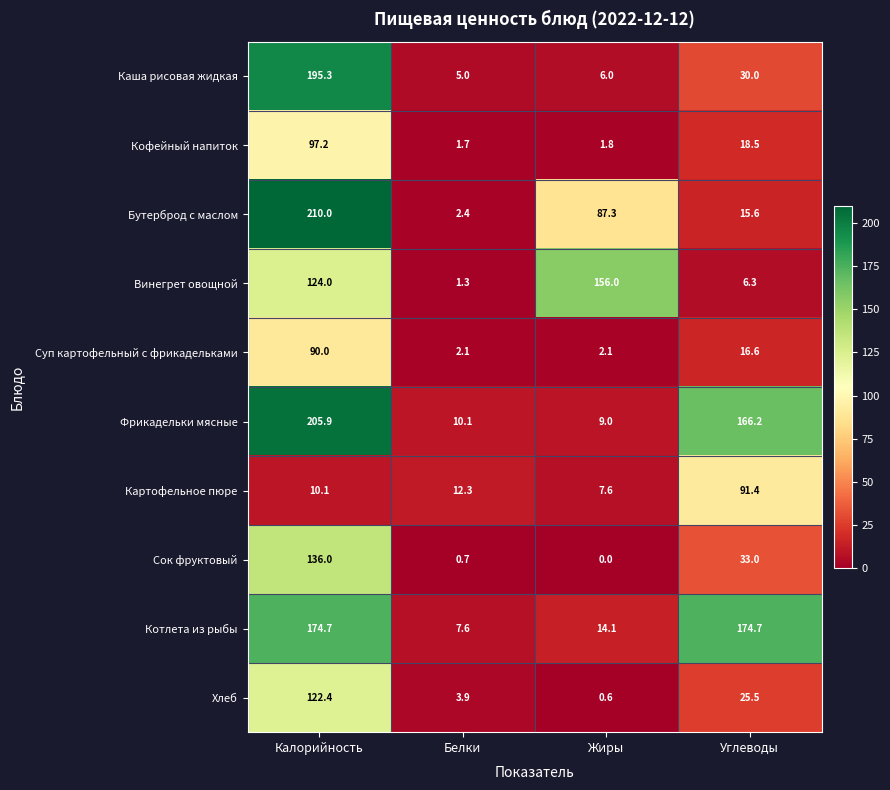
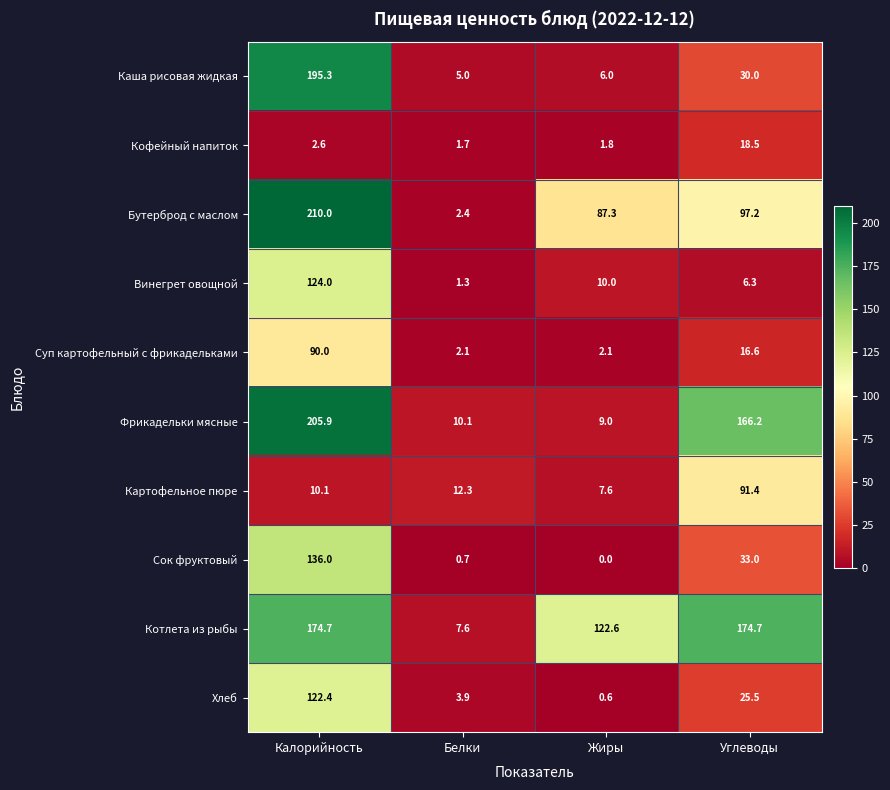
Кофейный напиток, Калорийность: 97.2 -> 2.6
Бутерброд с маслом, Углеводы: 15.6 -> 97.2
Винегрет овощной, Жиры: 156.0 -> 10.0
Котлета из рыбы, Жиры: 14.1 -> 122.6
